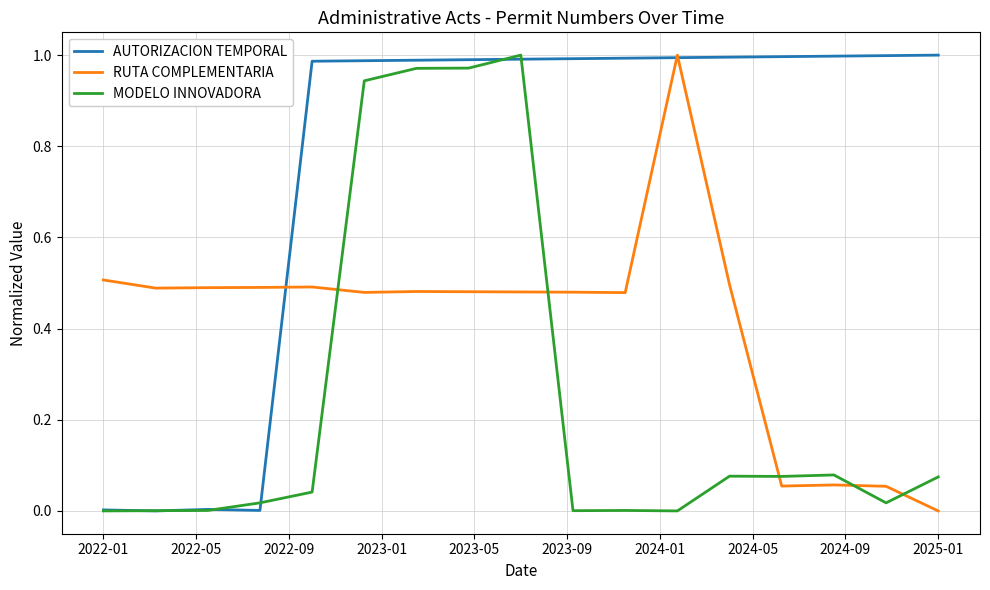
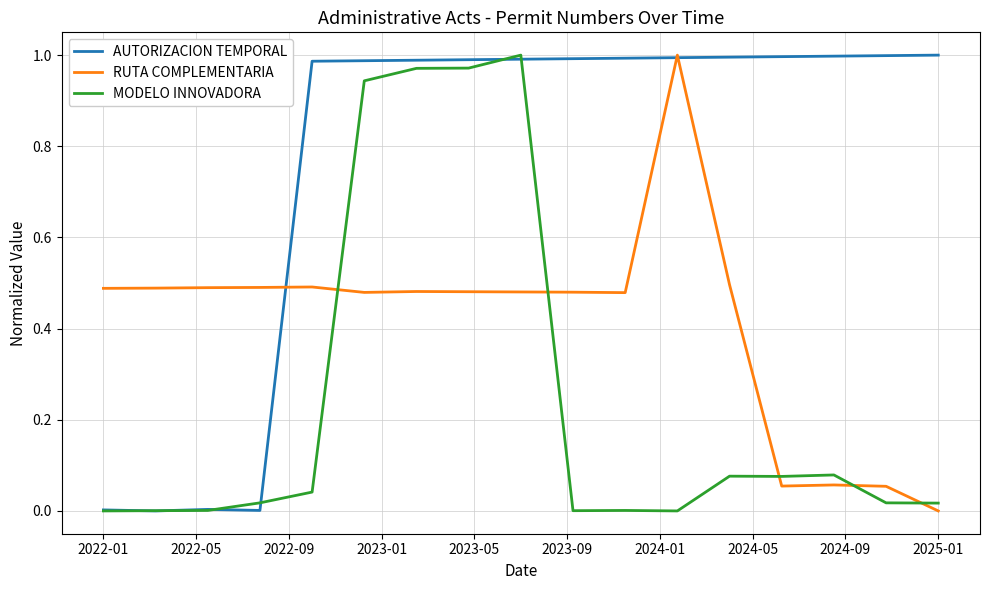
RUTA COMPLEMENTARIA, 2022-01: 0.51 -> 0.49
MODELO INNOVADORA, 2025-01: 0.07 -> 0.02
